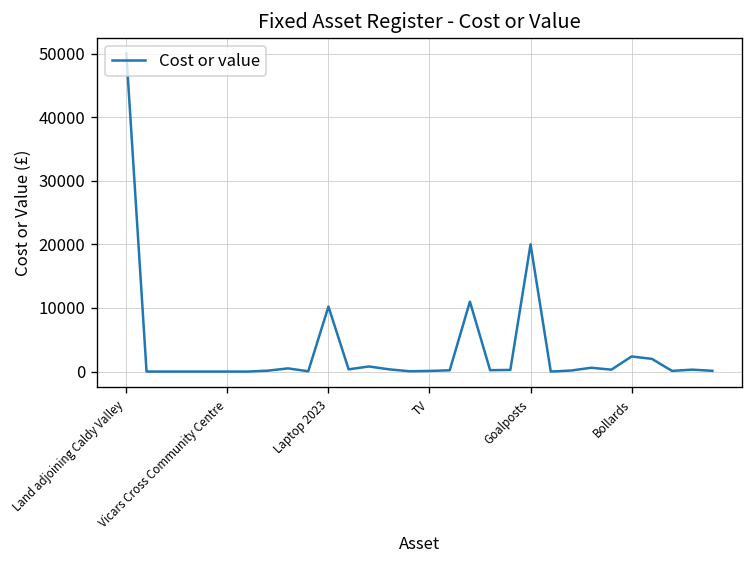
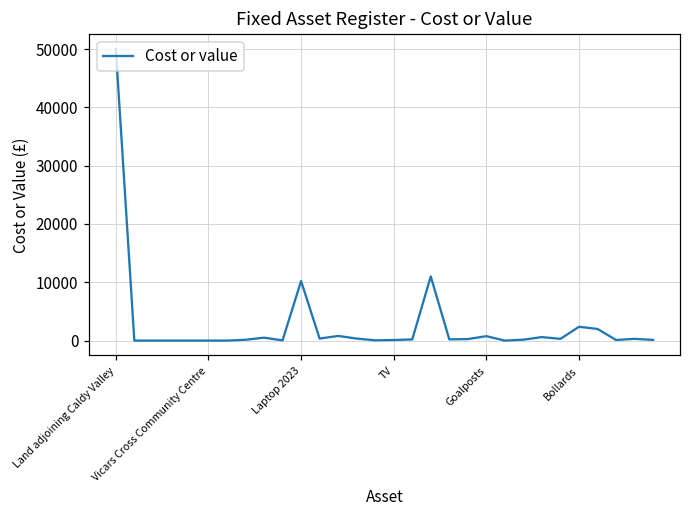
Goalposts: 20000 -> 1000
